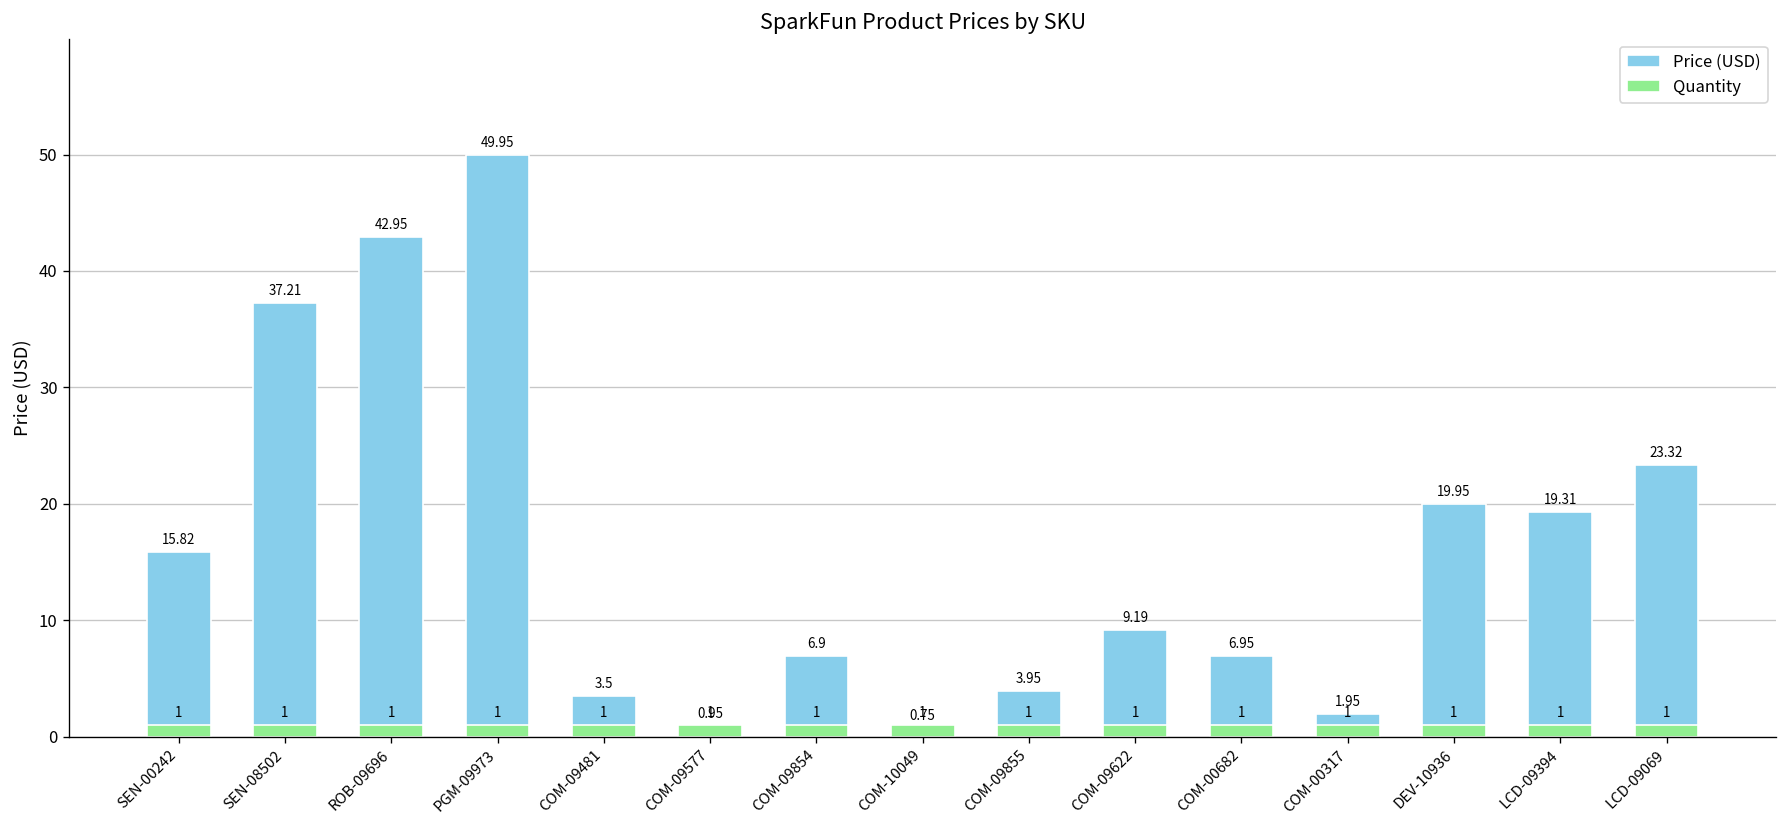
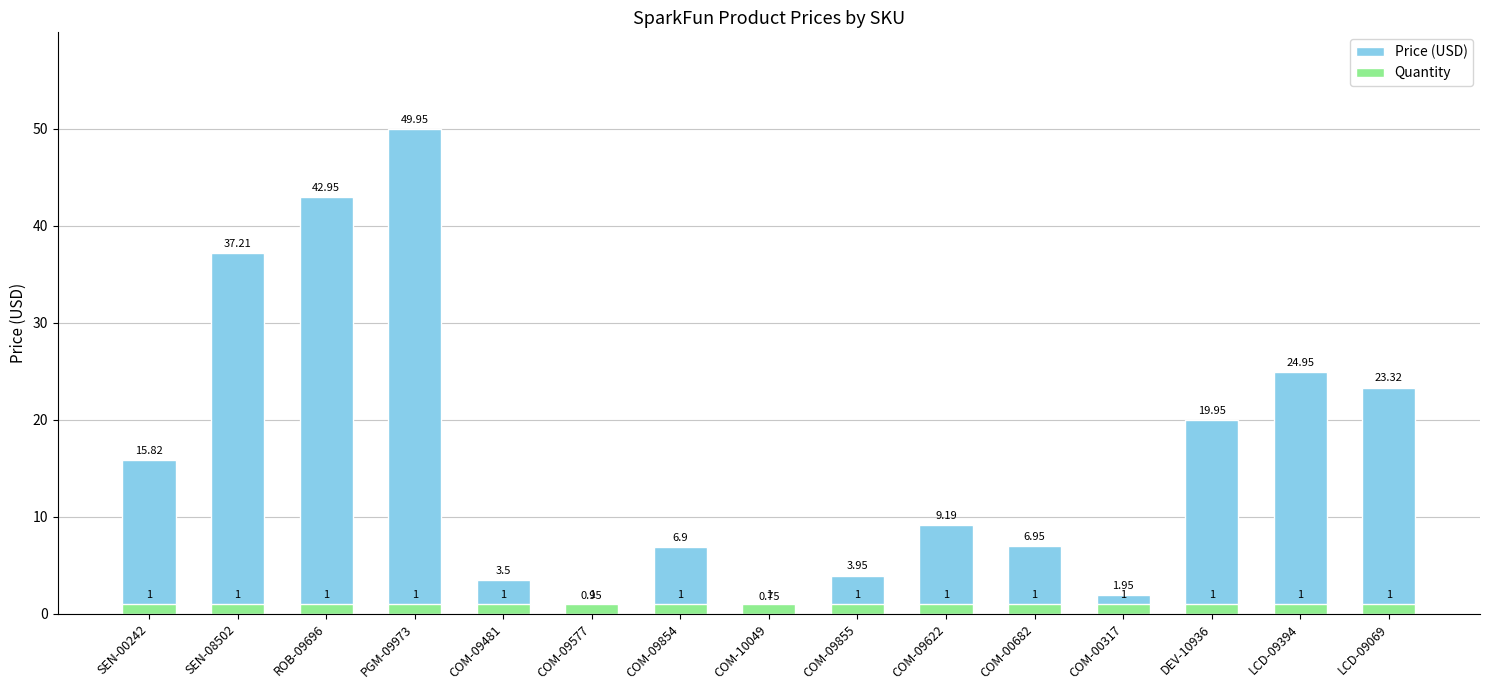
Price (USD), LCD-09394: 19.31 -> 24.95
